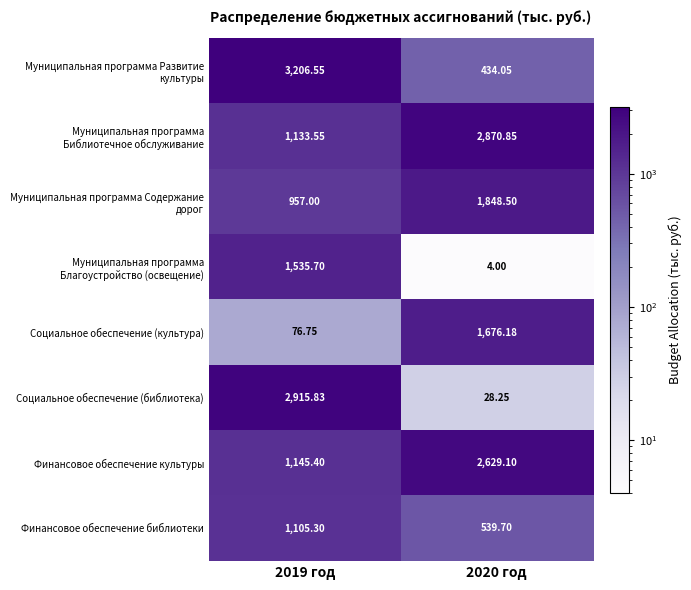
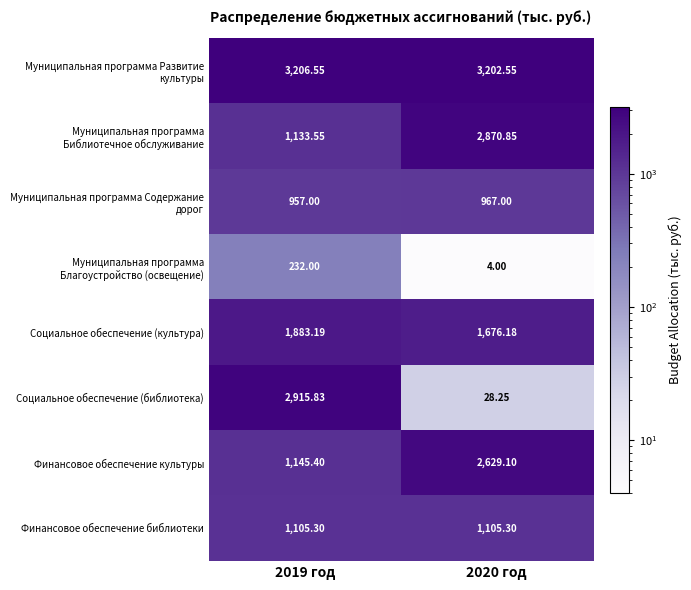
Муниципальная программа Развитие культуры, 2020 год: 434.05 -> 3,202.55
Муниципальная программа Содержание дорог, 2020 год: 1,848.50 -> 967.00
Муниципальная программа Благоустройство (освещение), 2019 год: 1,535.70 -> 232.00
Социальное обеспечение (культура), 2019 год: 76.75 -> 1,883.19
Финансовое обеспечение библиотеки, 2020 год: 539.70 -> 1,105.30
